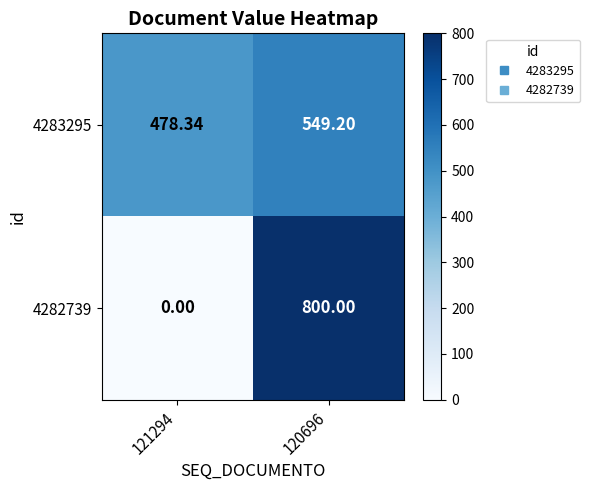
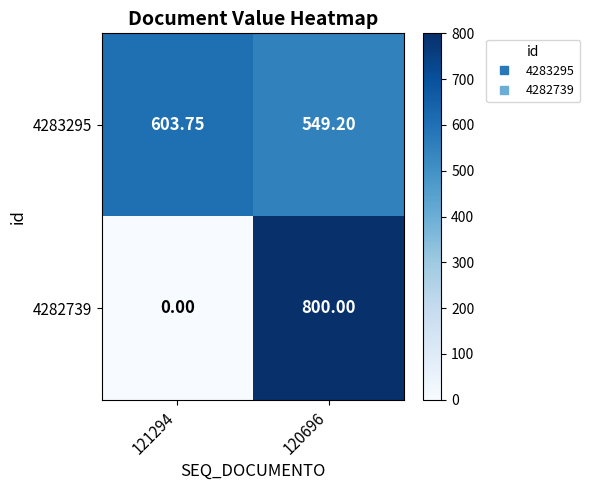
4283295, 121294: 478.34 -> 603.75
